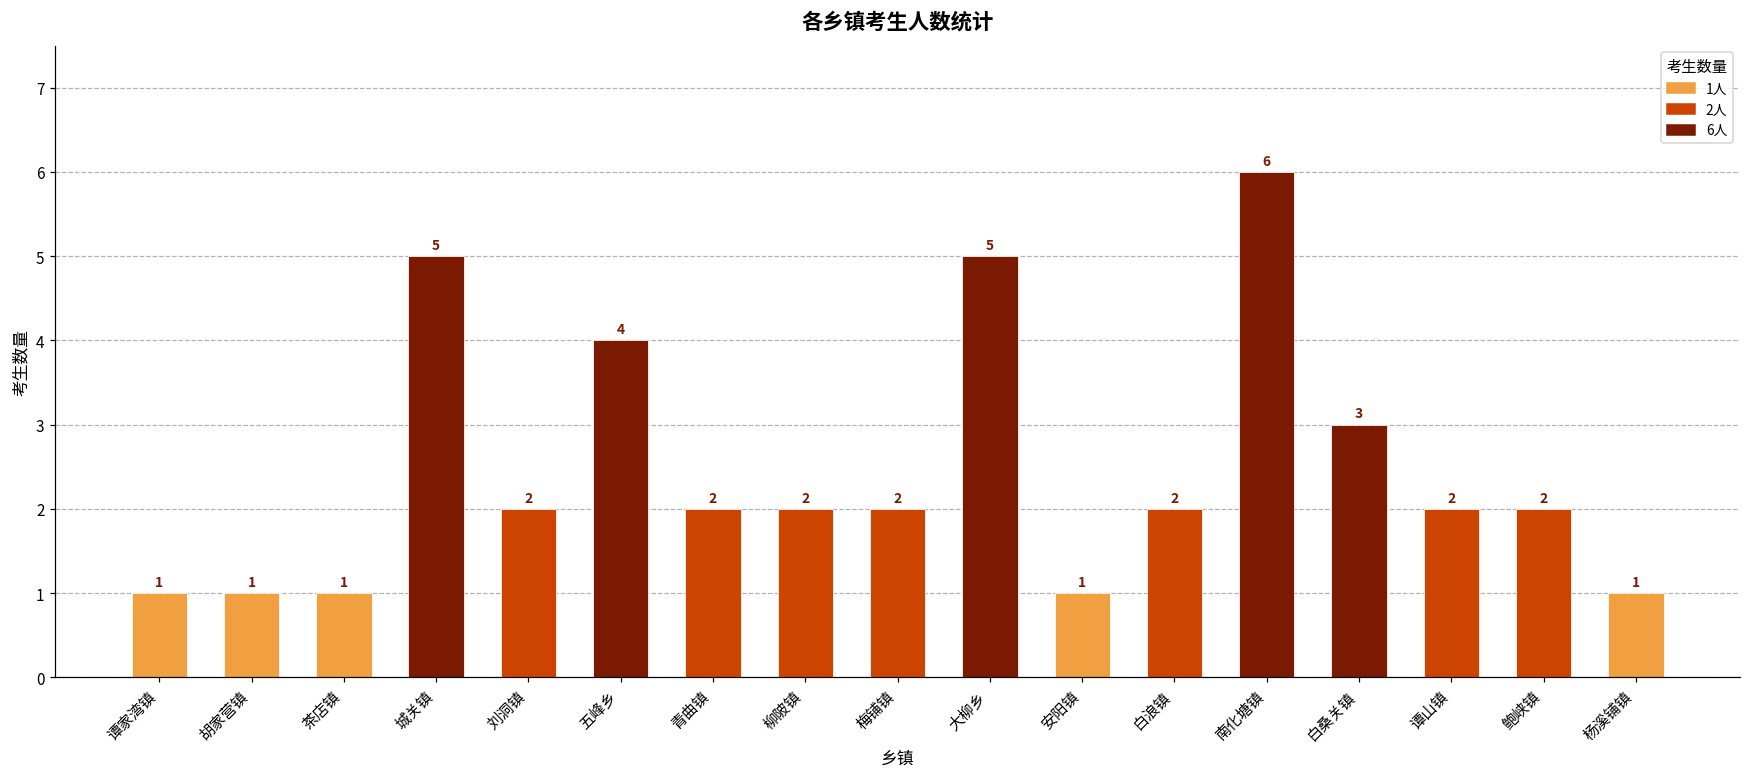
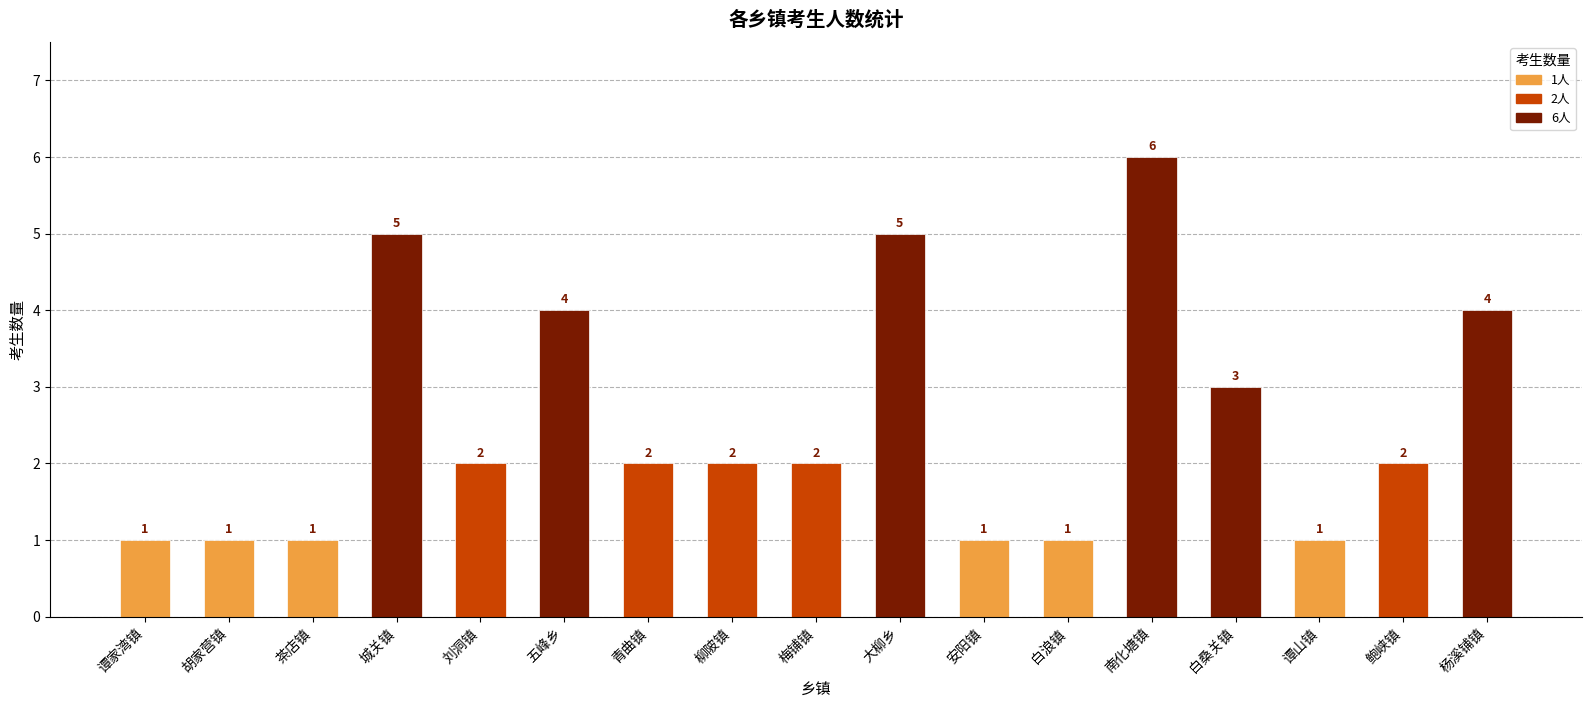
白浪镇: 2 -> 1
谭山镇: 2 -> 1
杨溪铺镇: 1 -> 4
